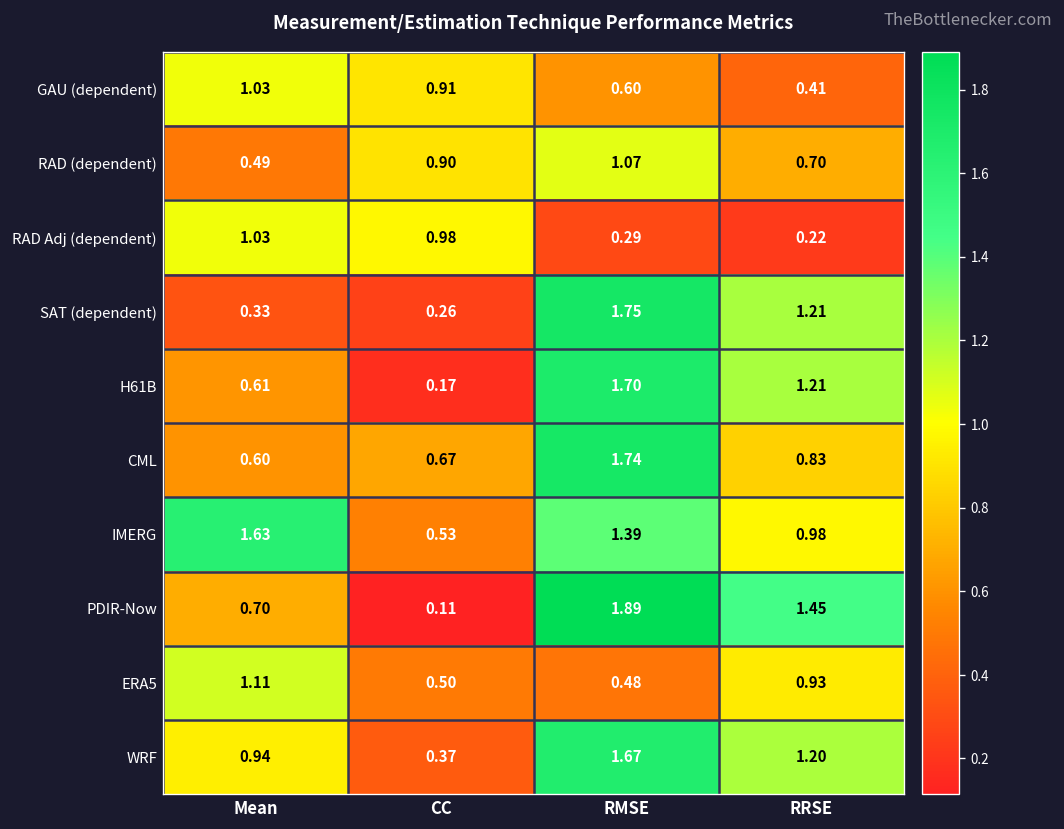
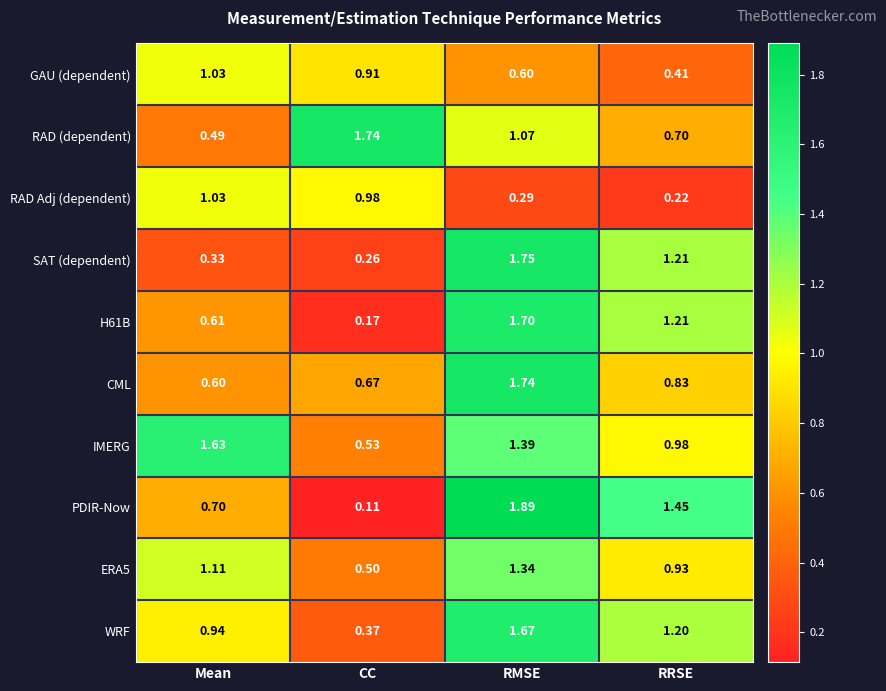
RAD (dependent), CC: 0.90 -> 1.74
ERA5, RMSE: 0.48 -> 1.34
